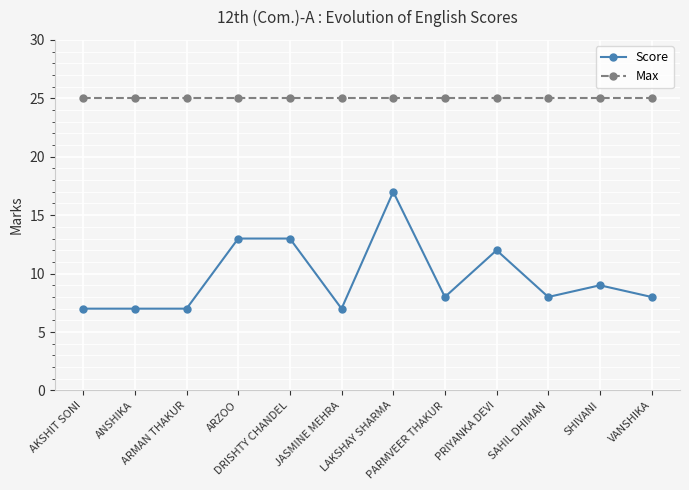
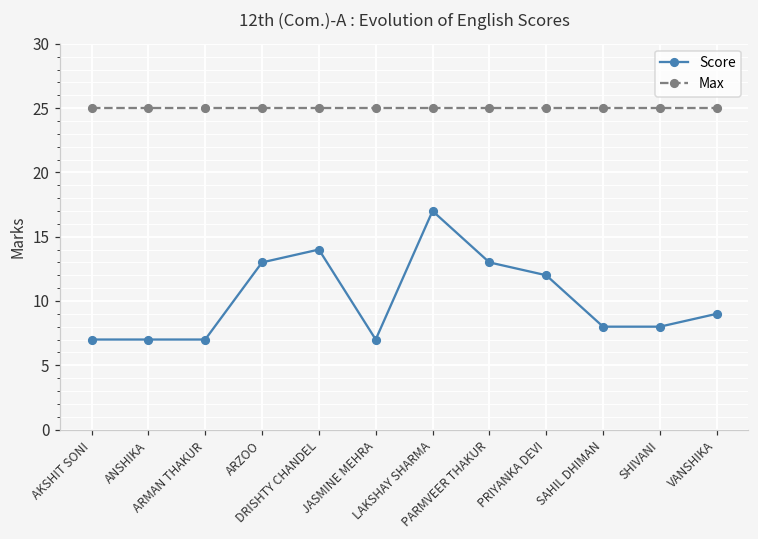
Score, DRISHTY CHANDEL: 13 -> 14
Score, PARMVEER THAKUR: 8 -> 13
Score, SHIVANI: 9 -> 8
Score, VANSHIKA: 8 -> 9
